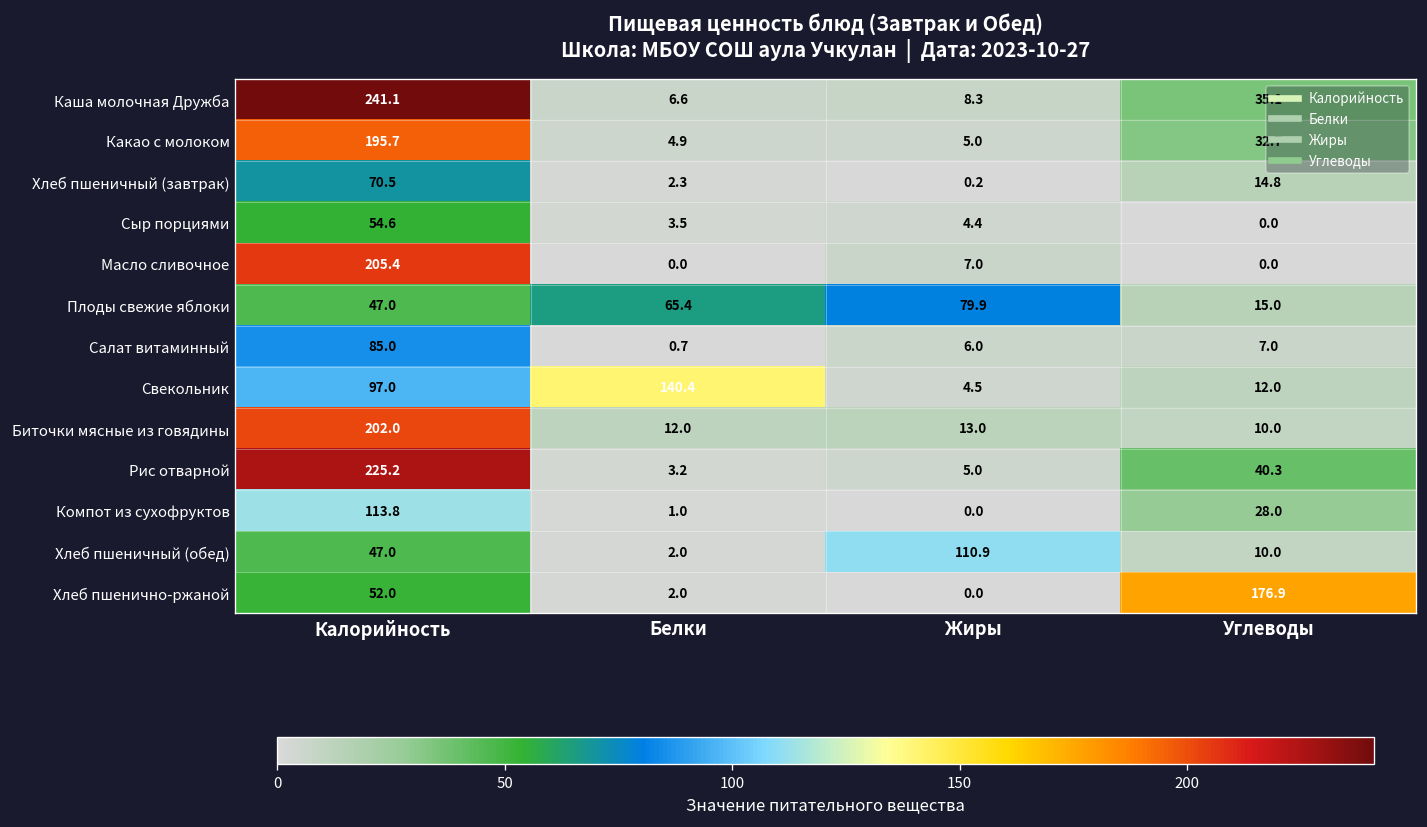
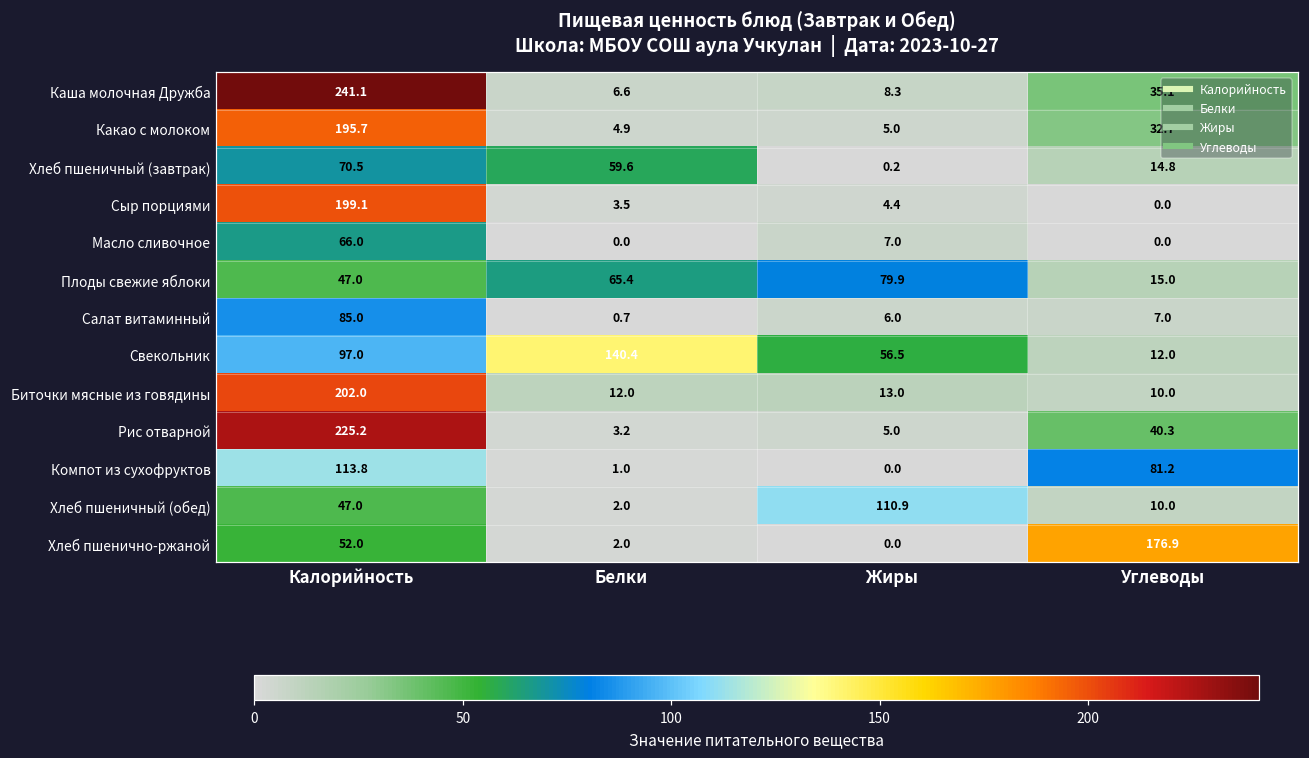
Хлеб пшеничный (завтрак), Белки: 2.3 -> 59.6
Сыр порциями, Калорийность: 54.6 -> 199.1
Масло сливочное, Калорийность: 205.4 -> 66.0
Свекольник, Жиры: 4.5 -> 56.5
Компот из сухофруктов, Углеводы: 28.0 -> 81.2
